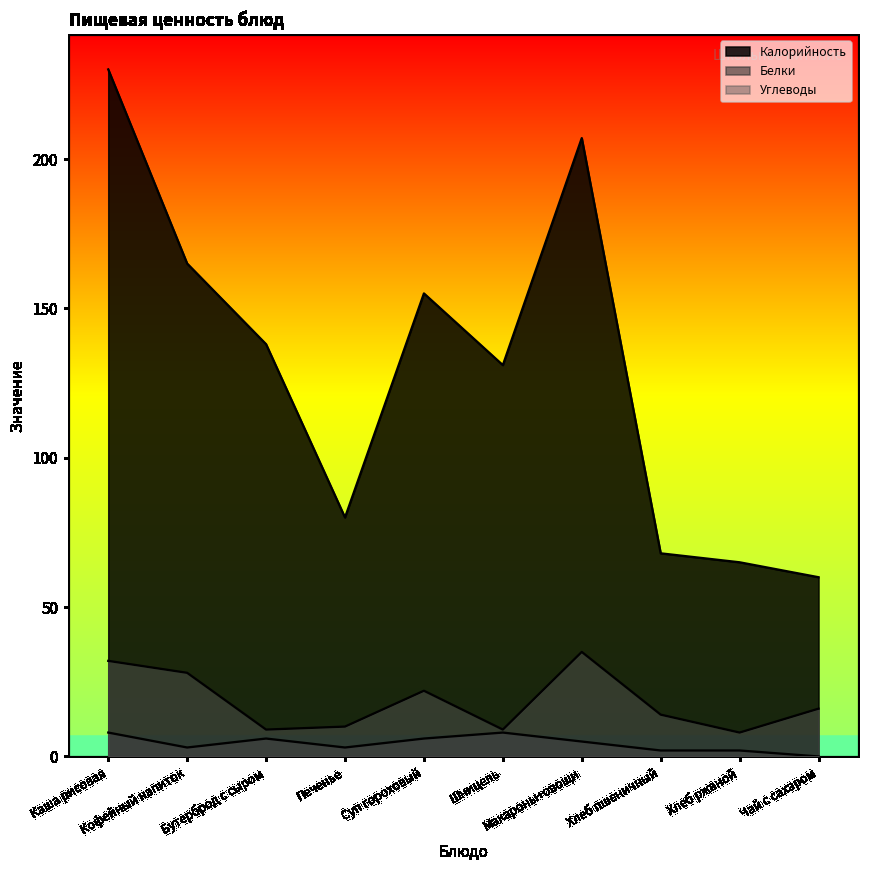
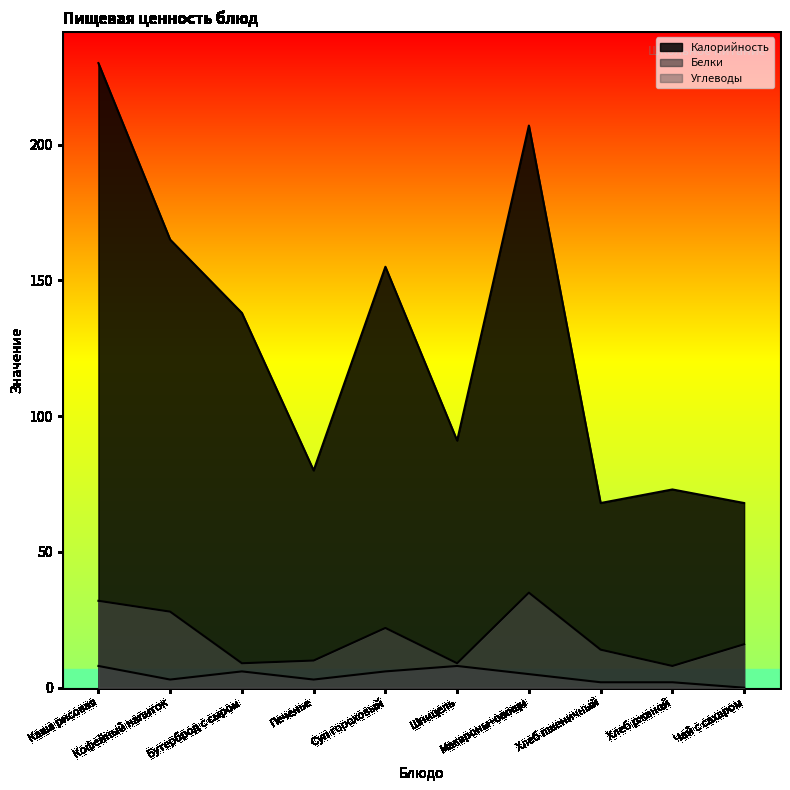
Калорийность, Шницель: 131 -> 91
Калорийность, Хлеб ржаной: 65 -> 73
Калорийность, Чай с сахаром: 60 -> 68
